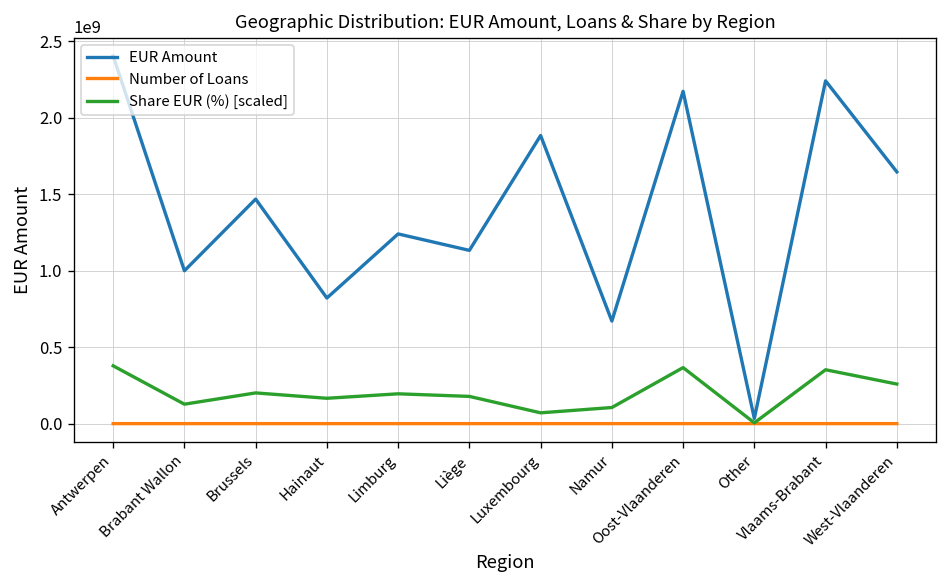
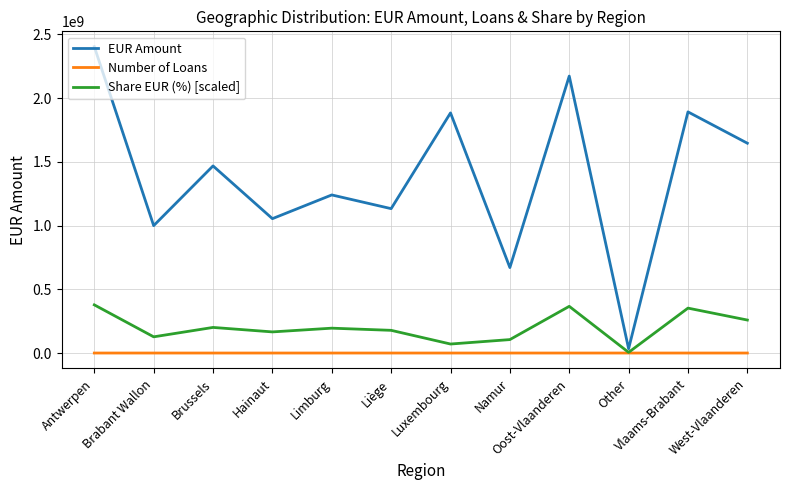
EUR Amount, Hainaut: 820000000 -> 1050000000
EUR Amount, Vlaams-Brabant: 2240000000 -> 1890000000
